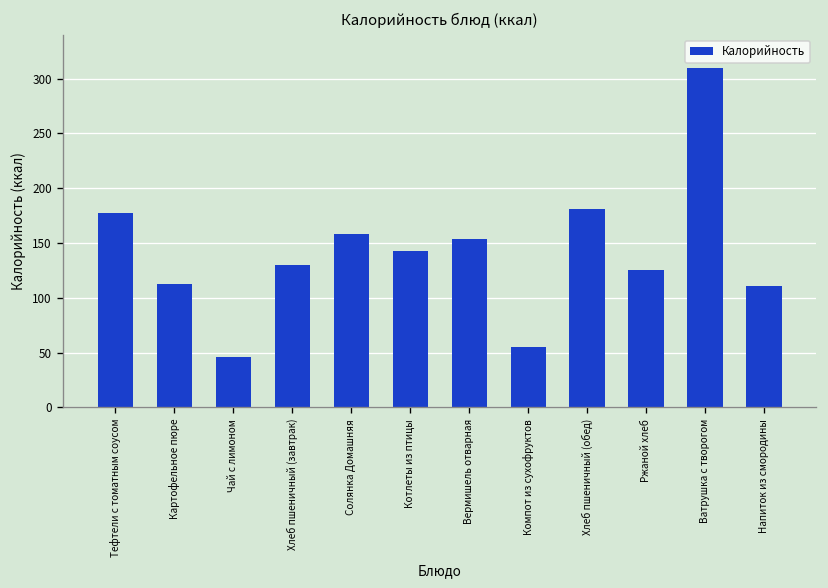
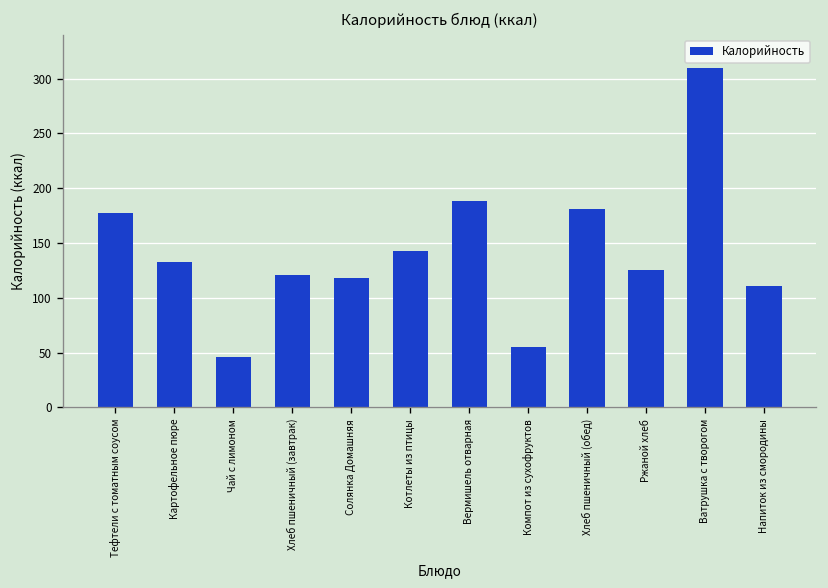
Картофельное пюре: 110 -> 130
Хлеб пшеничный (завтрак): 130 -> 120
Солянка Домашняя: 160 -> 120
Вермишель отварная: 150 -> 190
